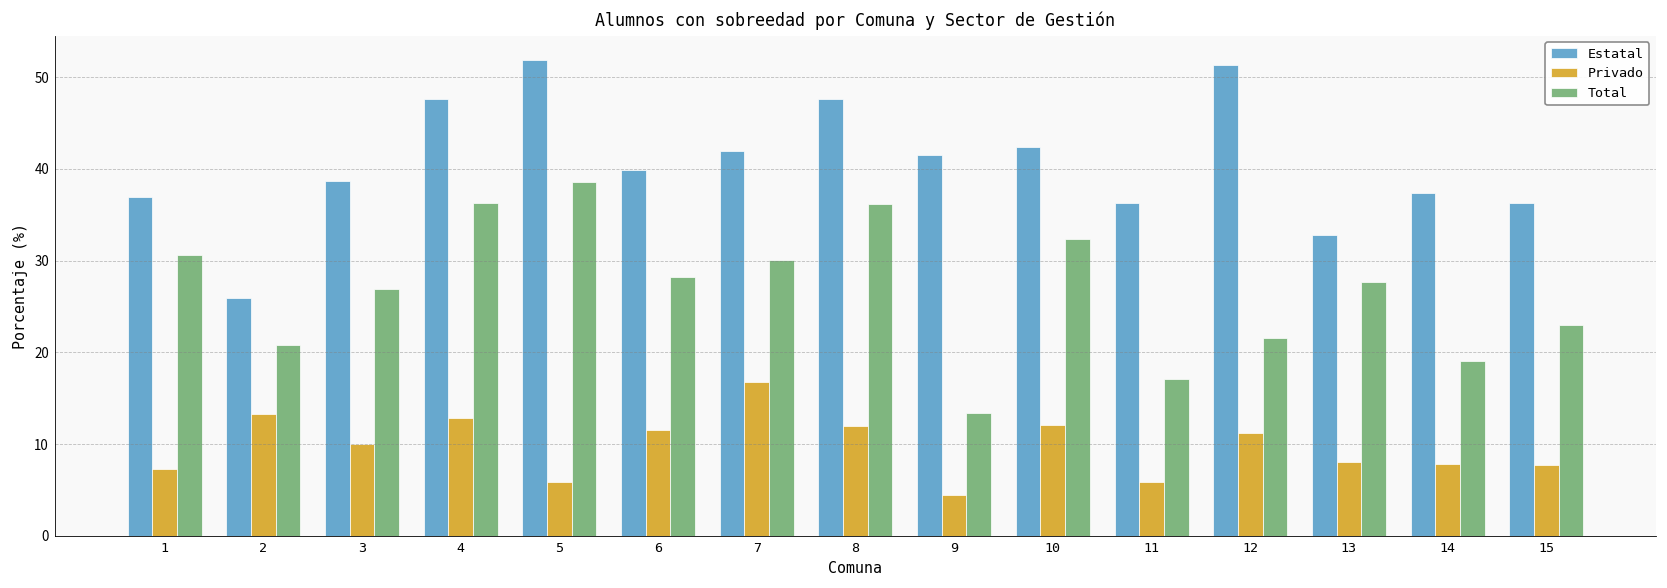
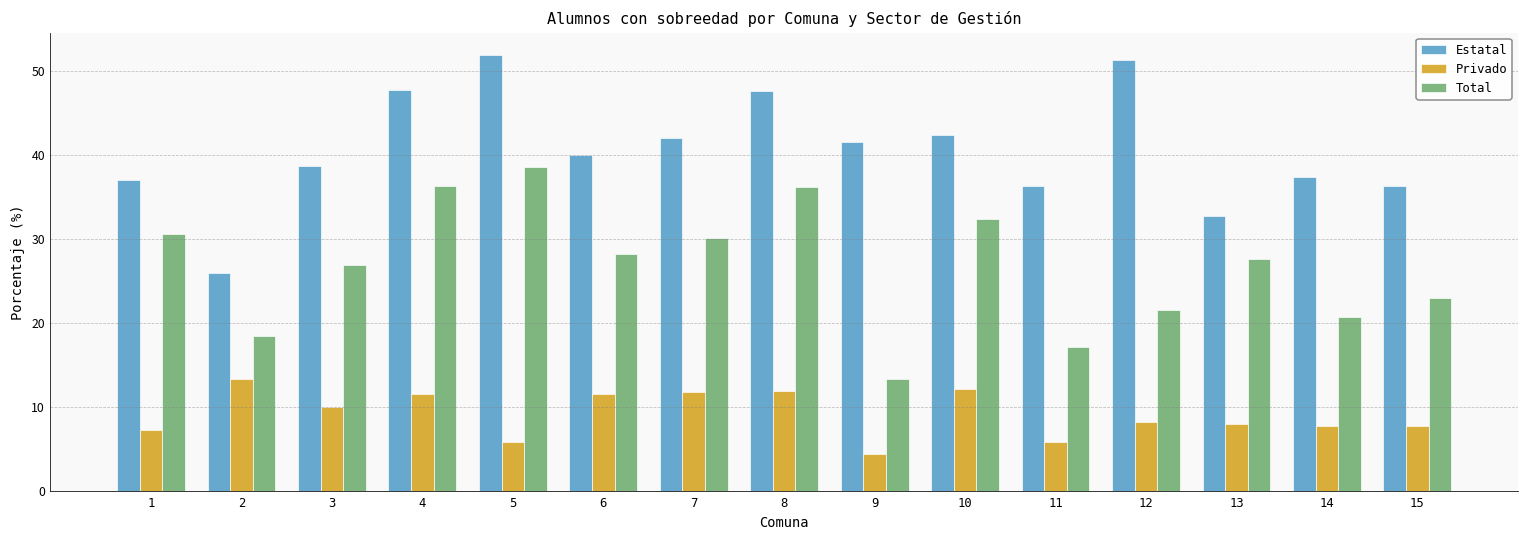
Total, 2: 21 -> 18
Privado, 4: 13 -> 12
Privado, 7: 17 -> 12
Privado, 12: 11 -> 8
Total, 14: 19 -> 21
